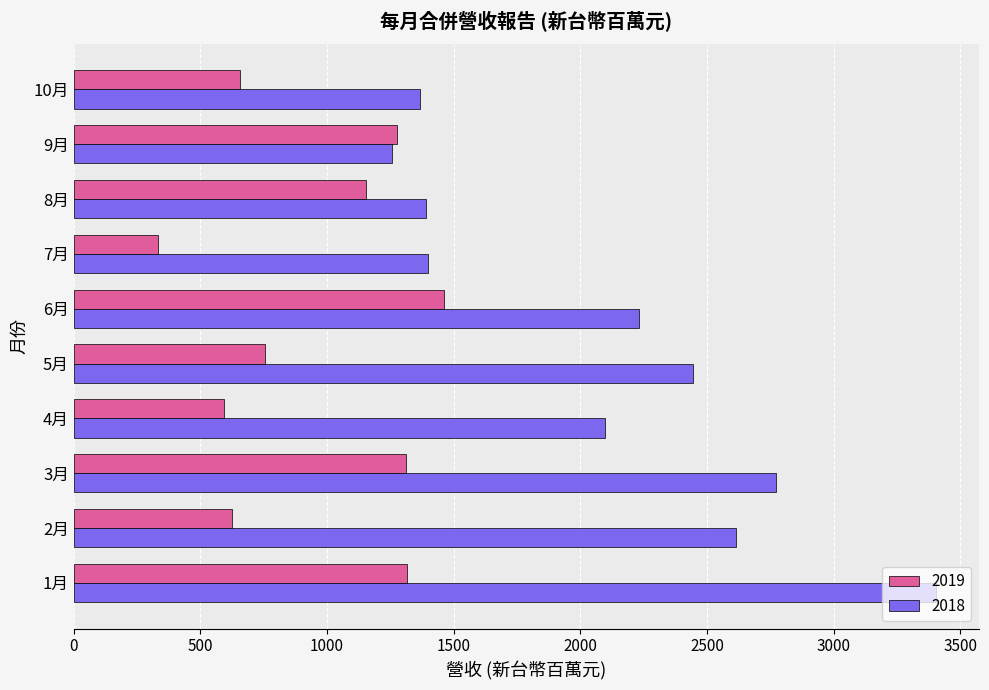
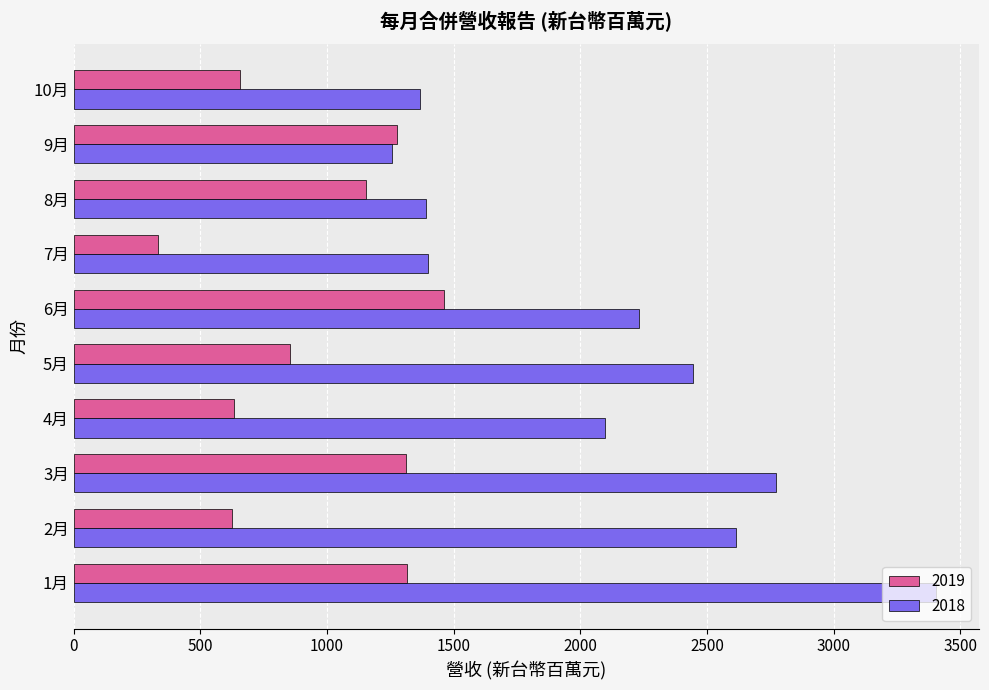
2019, 5月: 750 -> 850
2019, 4月: 590 -> 630
